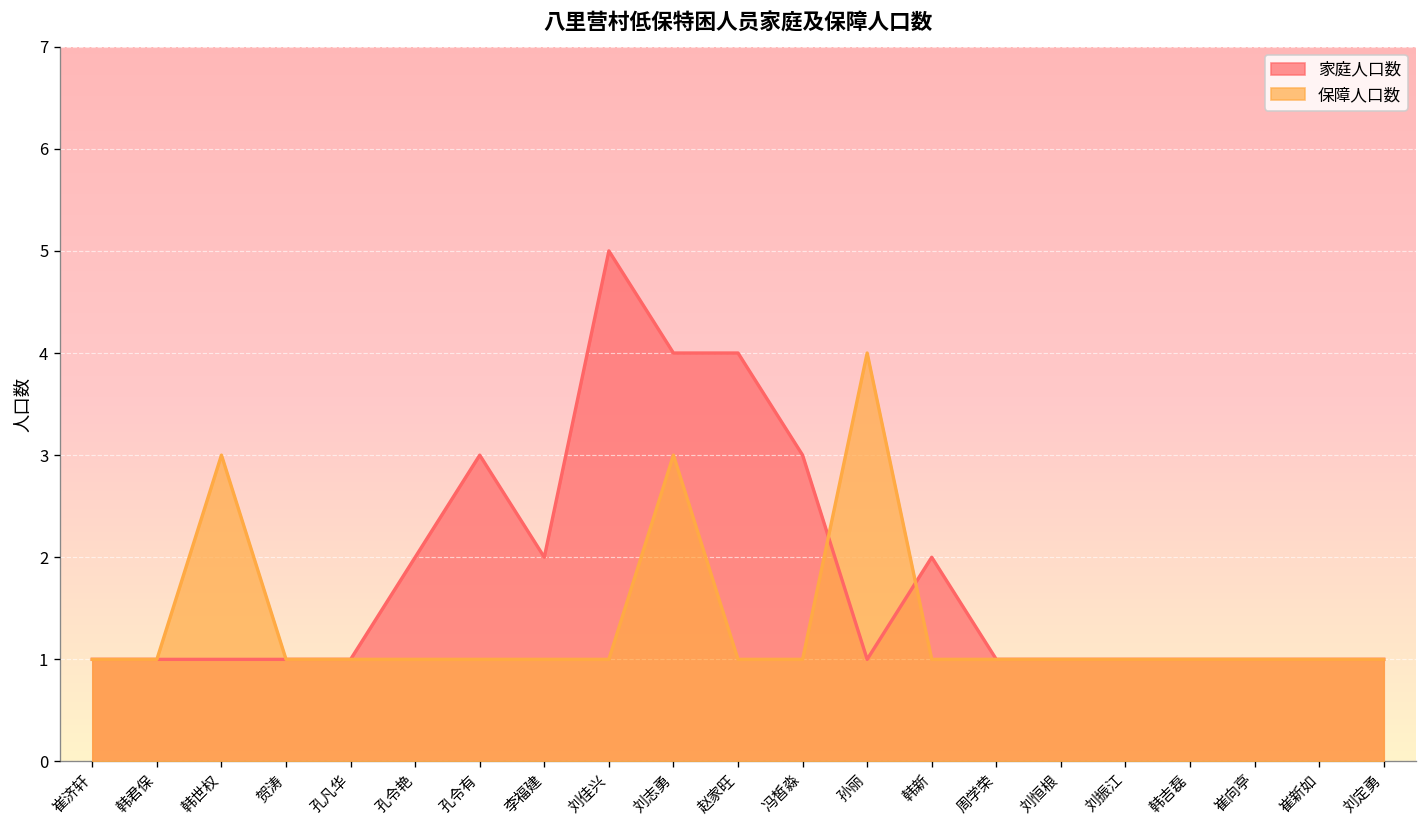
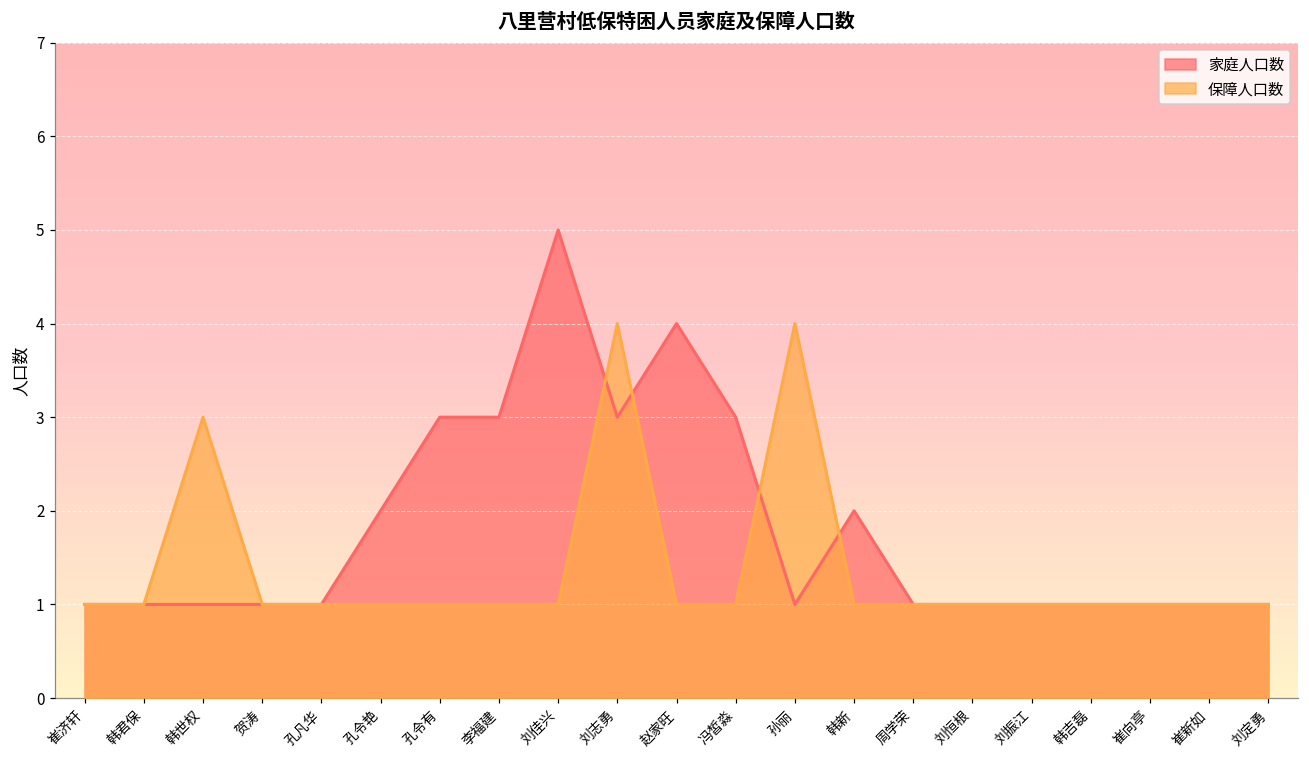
家庭人口数, 李福建: 2 -> 3
家庭人口数, 刘志勇: 4 -> 3
保障人口数, 刘志勇: 3 -> 4
